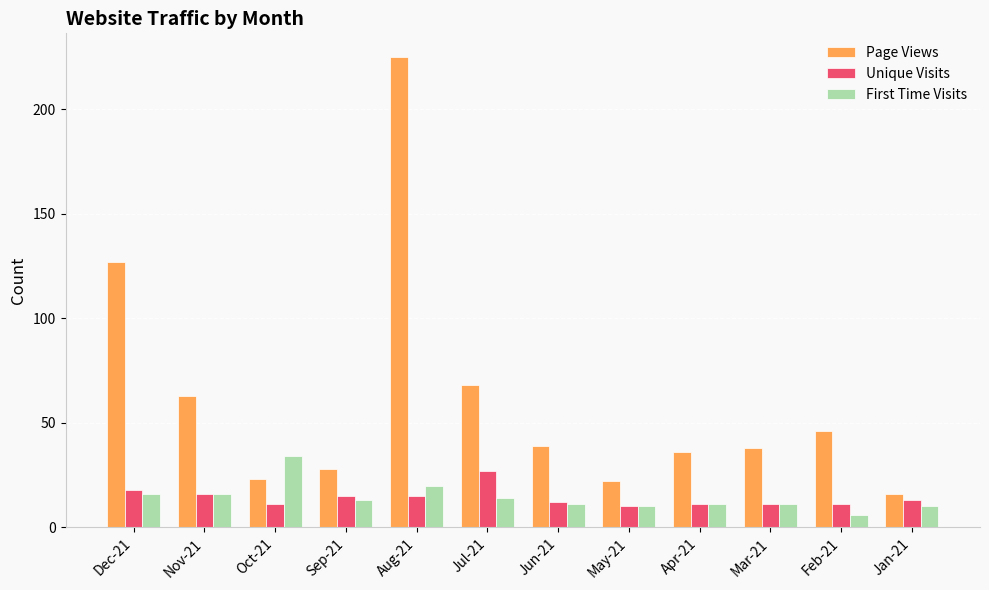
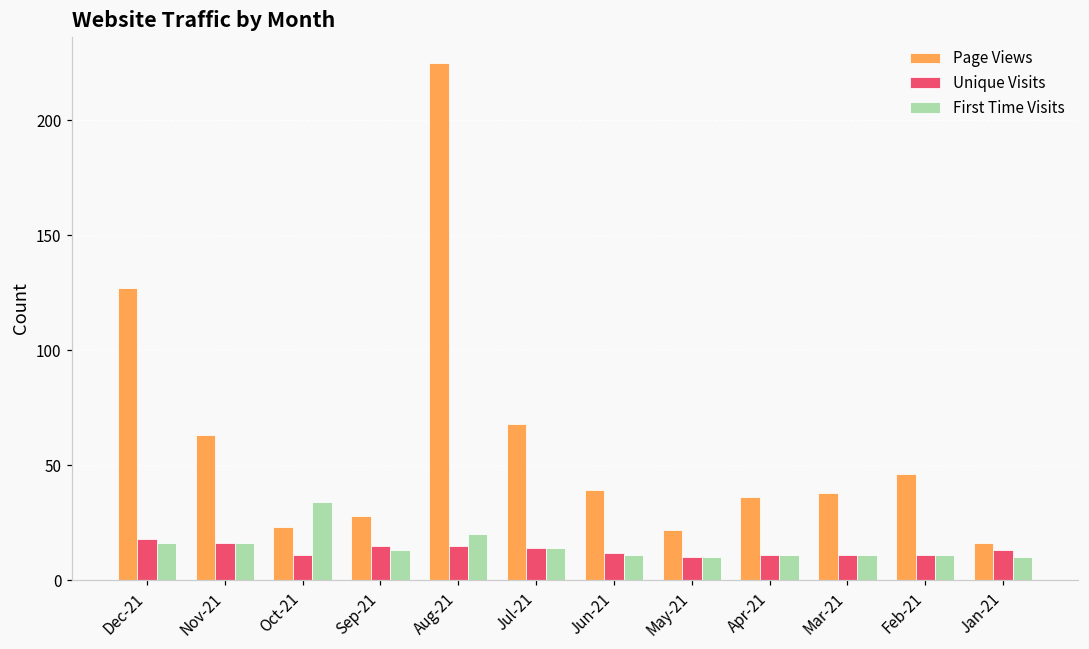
Unique Visits, Jul-21: 27 -> 14
First Time Visits, Feb-21: 6 -> 11
